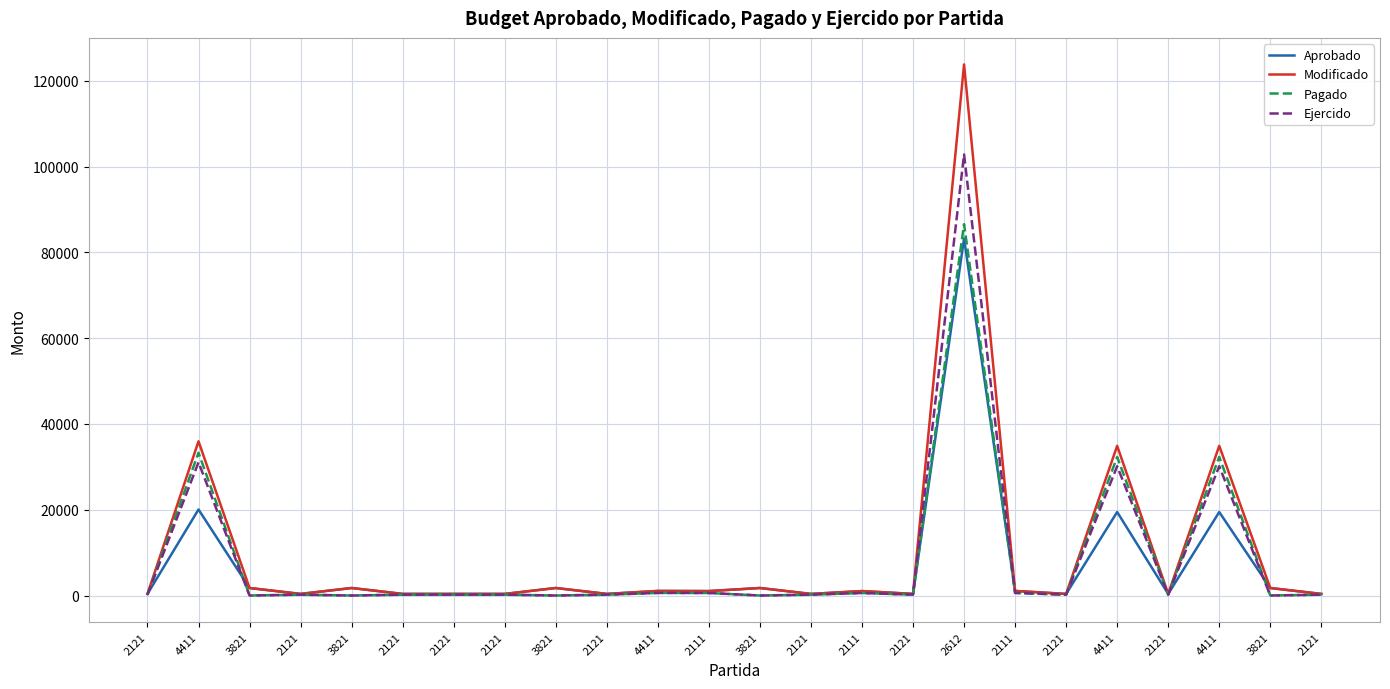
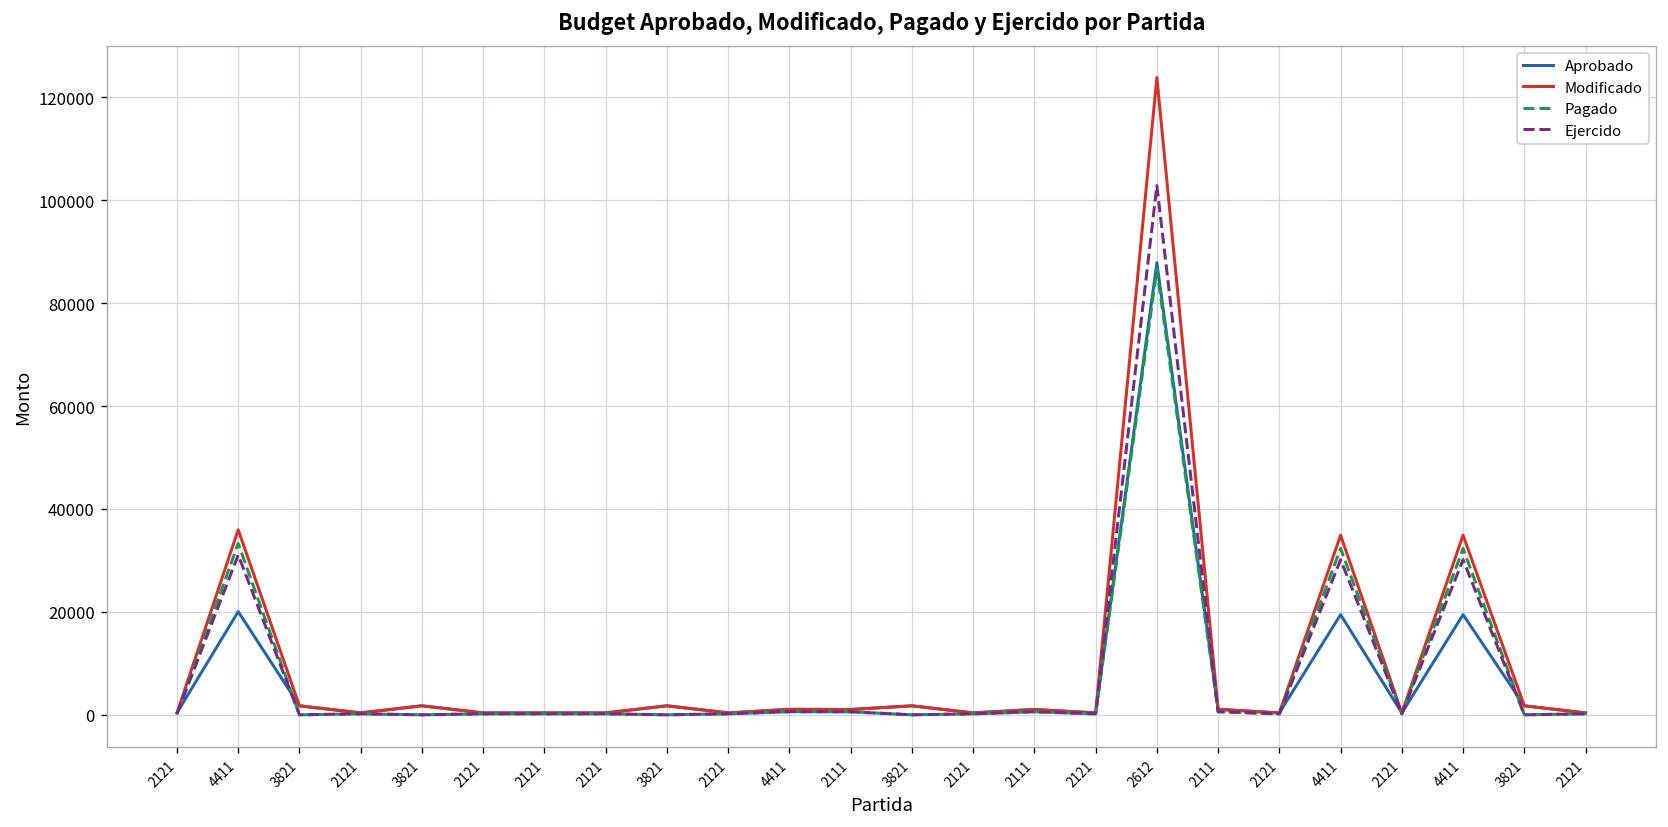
Aprobado, 2612: 83000 -> 88000
